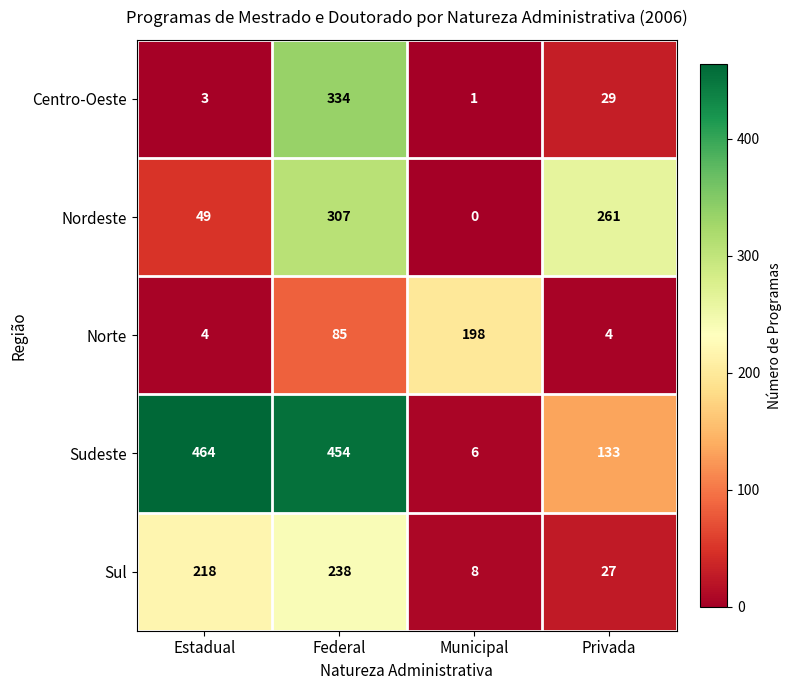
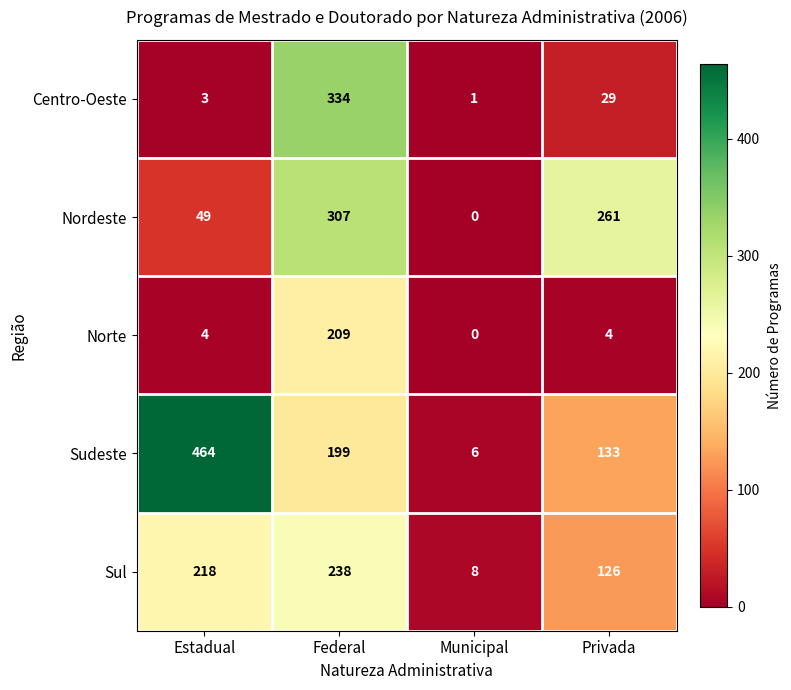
Norte, Federal: 85 -> 209
Norte, Municipal: 198 -> 0
Sudeste, Federal: 454 -> 199
Sul, Privada: 27 -> 126
